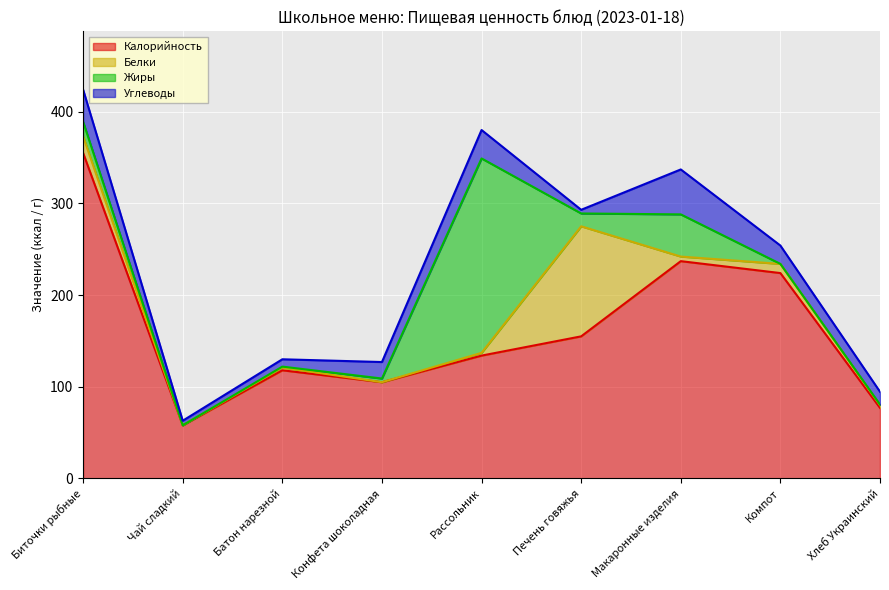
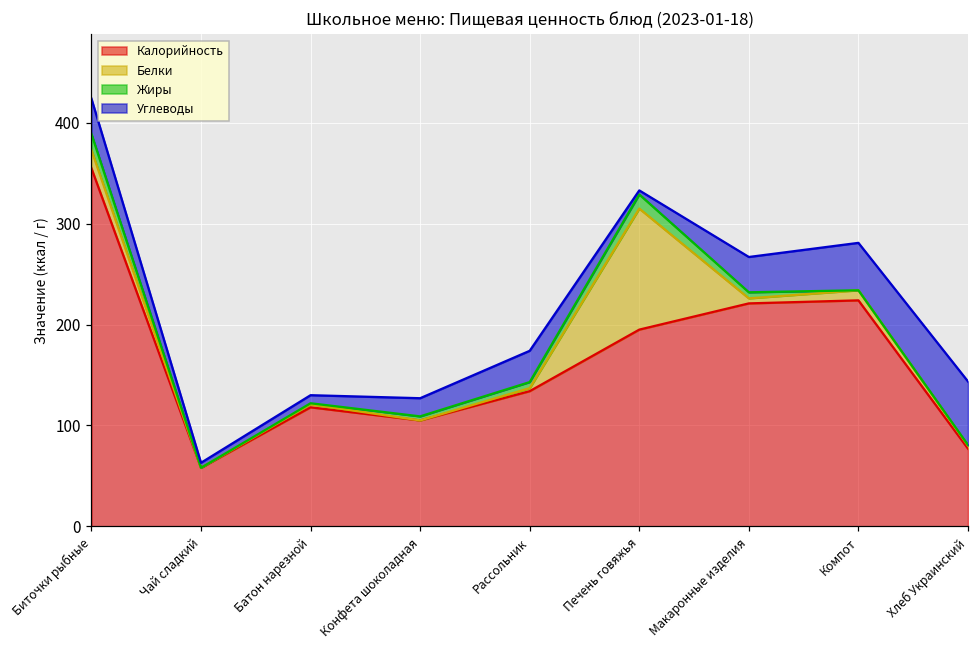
Жиры, Рассольник: 210 -> 10
Калорийность, Печень говяжья: 160 -> 200
Калорийность, Макаронные изделия: 240 -> 220
Жиры, Макаронные изделия: 50 -> 10
Углеводы, Макаронные изделия: 50 -> 40
Углеводы, Компот: 20 -> 50
Углеводы, Хлеб Украинский: 10 -> 60
